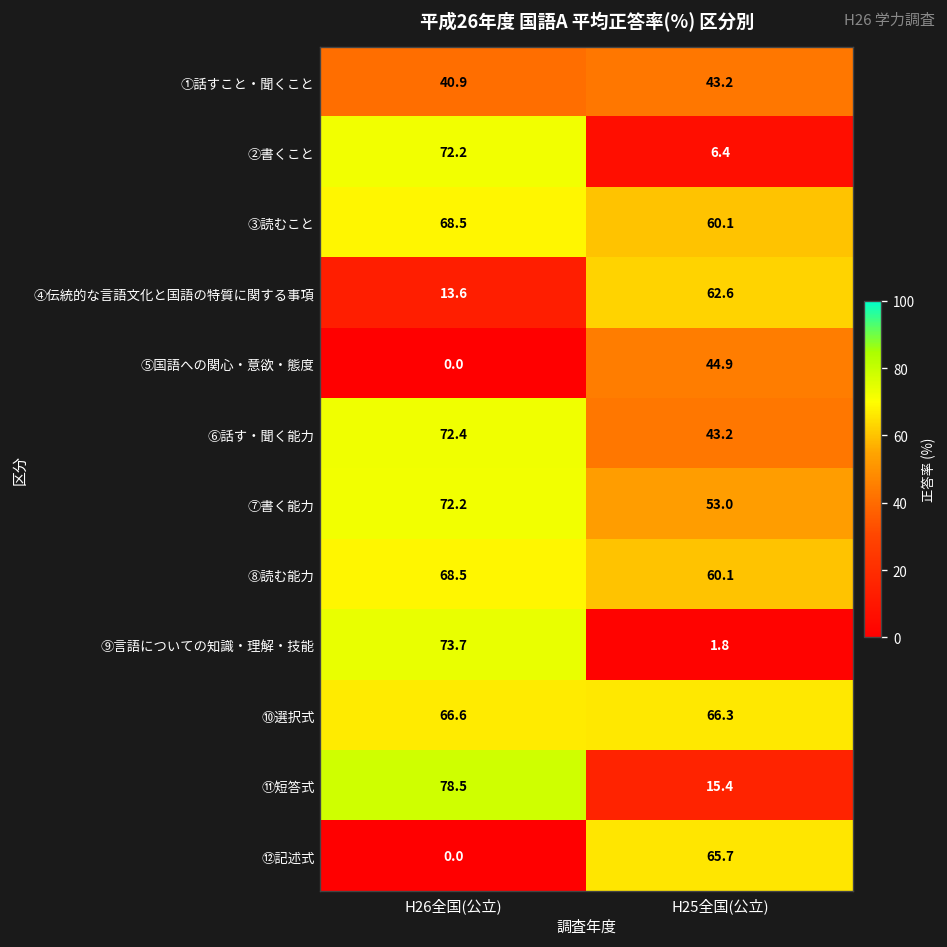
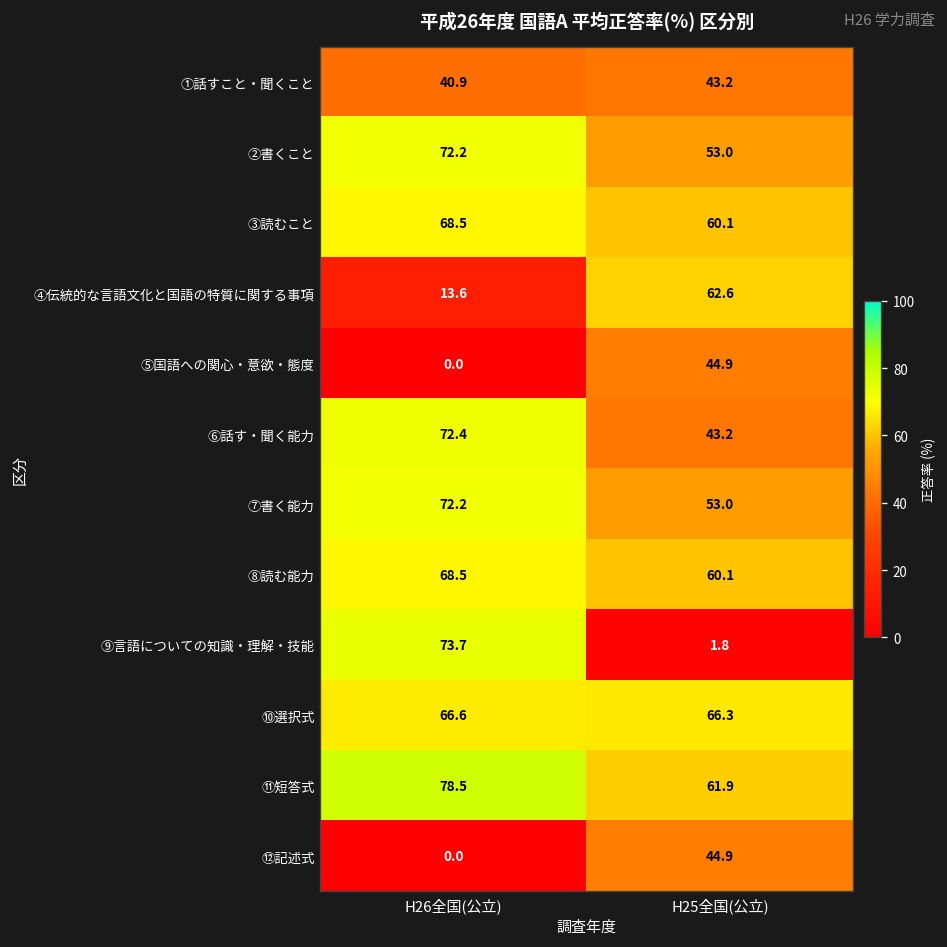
②書くこと, H25全国(公立): 6.4 -> 53.0
⑪短答式, H25全国(公立): 15.4 -> 61.9
⑫記述式, H25全国(公立): 65.7 -> 44.9
